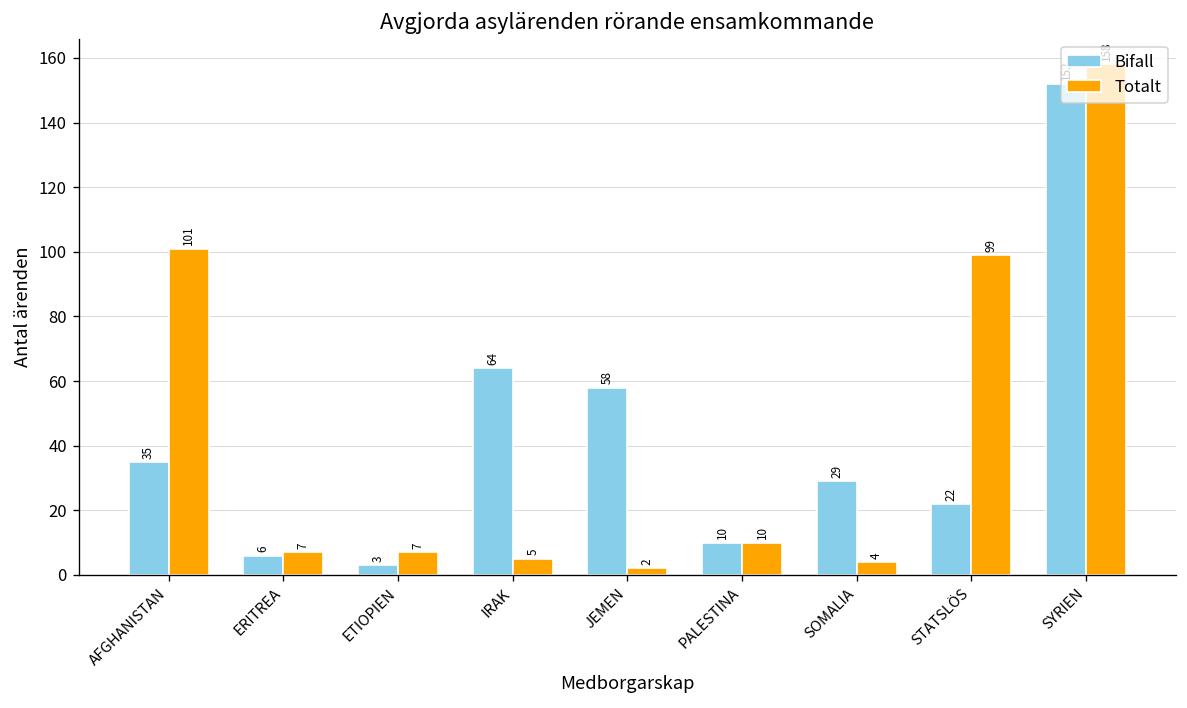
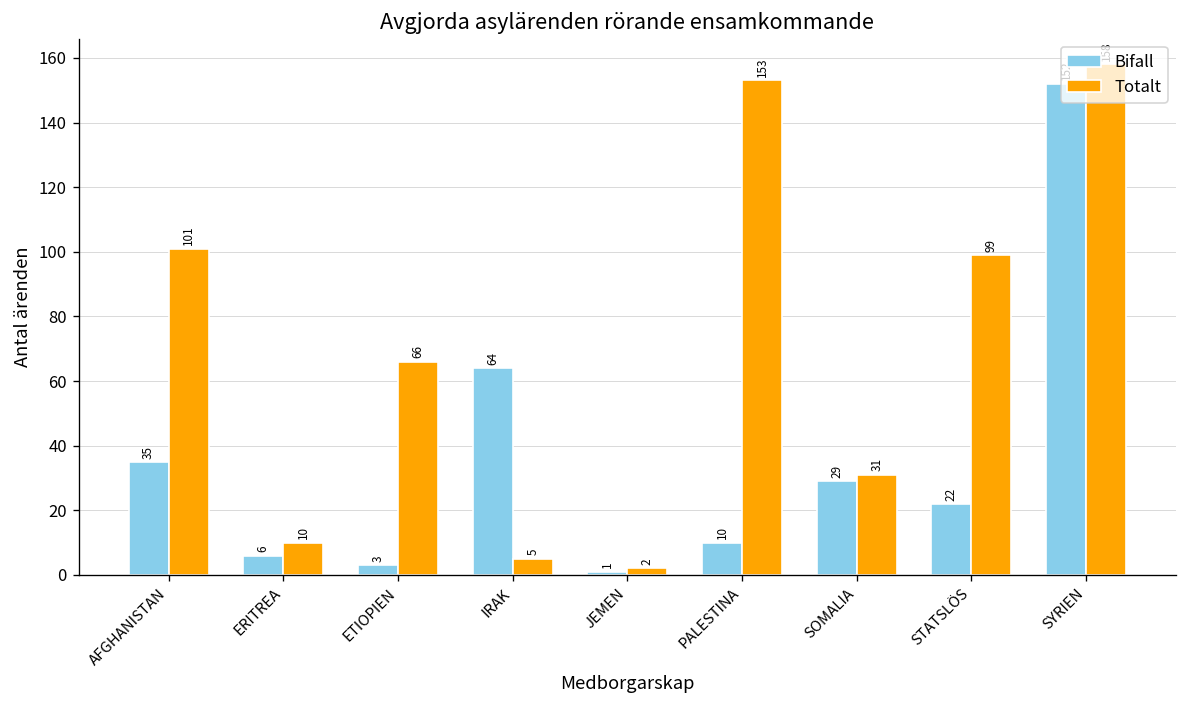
Totalt, ERITREA: 7 -> 10
Totalt, ETIOPIEN: 7 -> 66
Bifall, JEMEN: 58 -> 1
Totalt, PALESTINA: 10 -> 153
Totalt, SOMALIA: 4 -> 31
